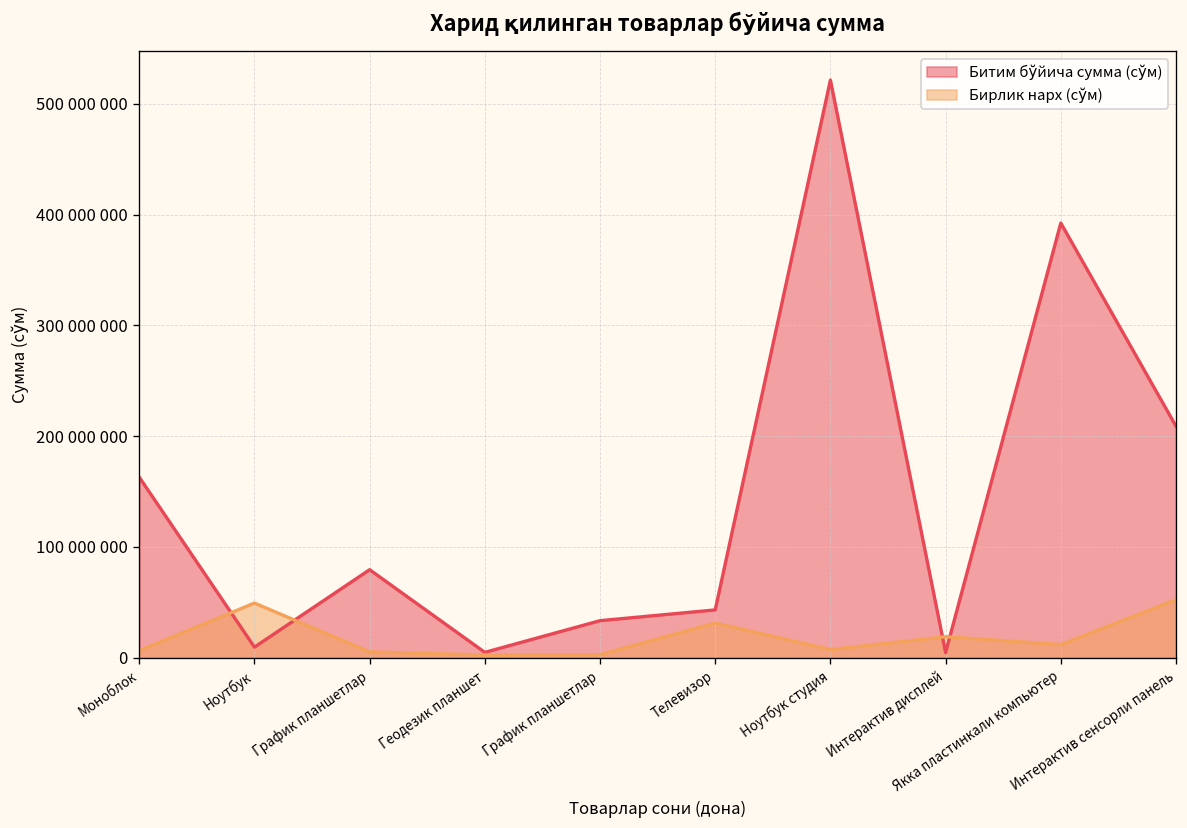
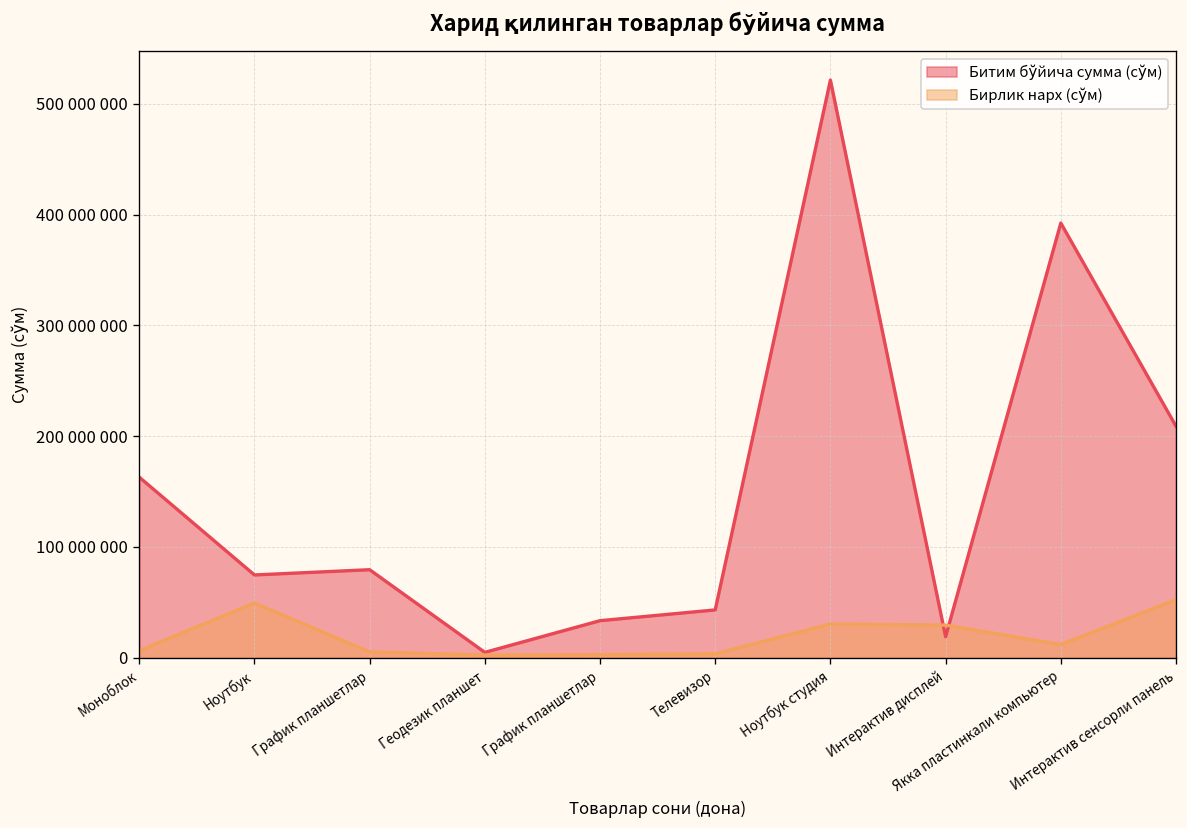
Битим бўйича сумма (сўм), Ноутбук: 10000000 -> 70000000
Бирлик нарх (сўм), Телевизор: 30000000 -> 0
Бирлик нарх (сўм), Ноутбук студия: 10000000 -> 30000000
Битим бўйича сумма (сўм), Интерактив дисплей: 0 -> 20000000
Бирлик нарх (сўм), Интерактив дисплей: 20000000 -> 30000000
